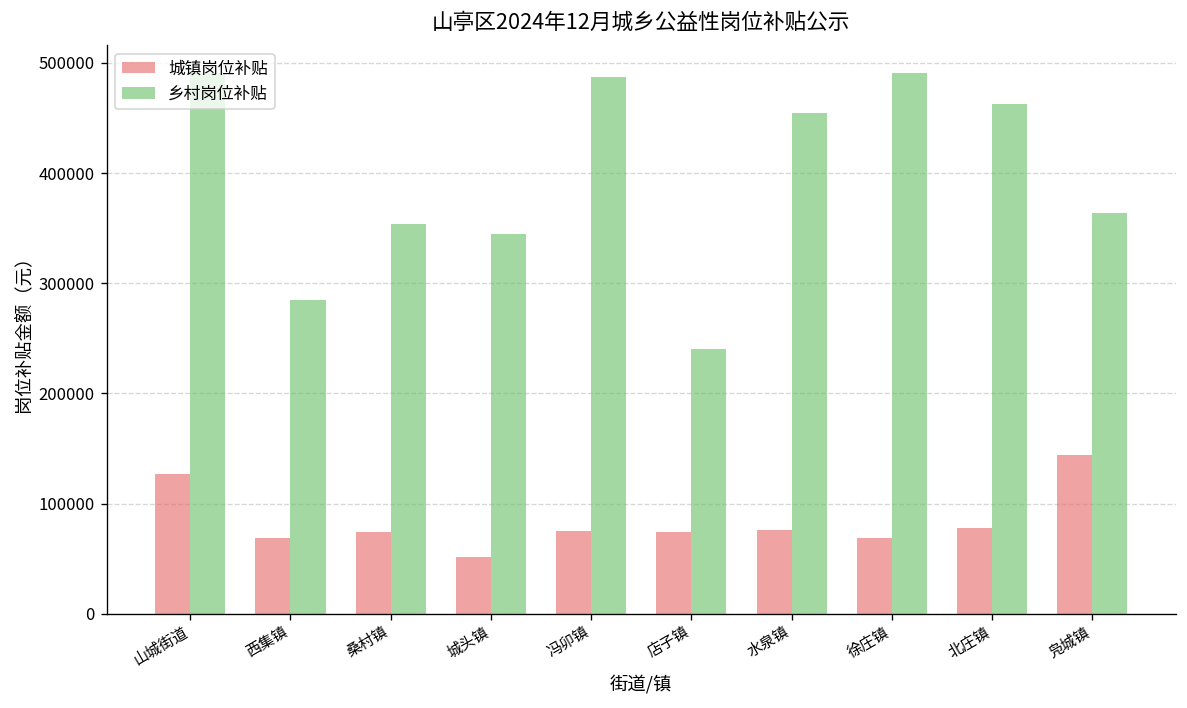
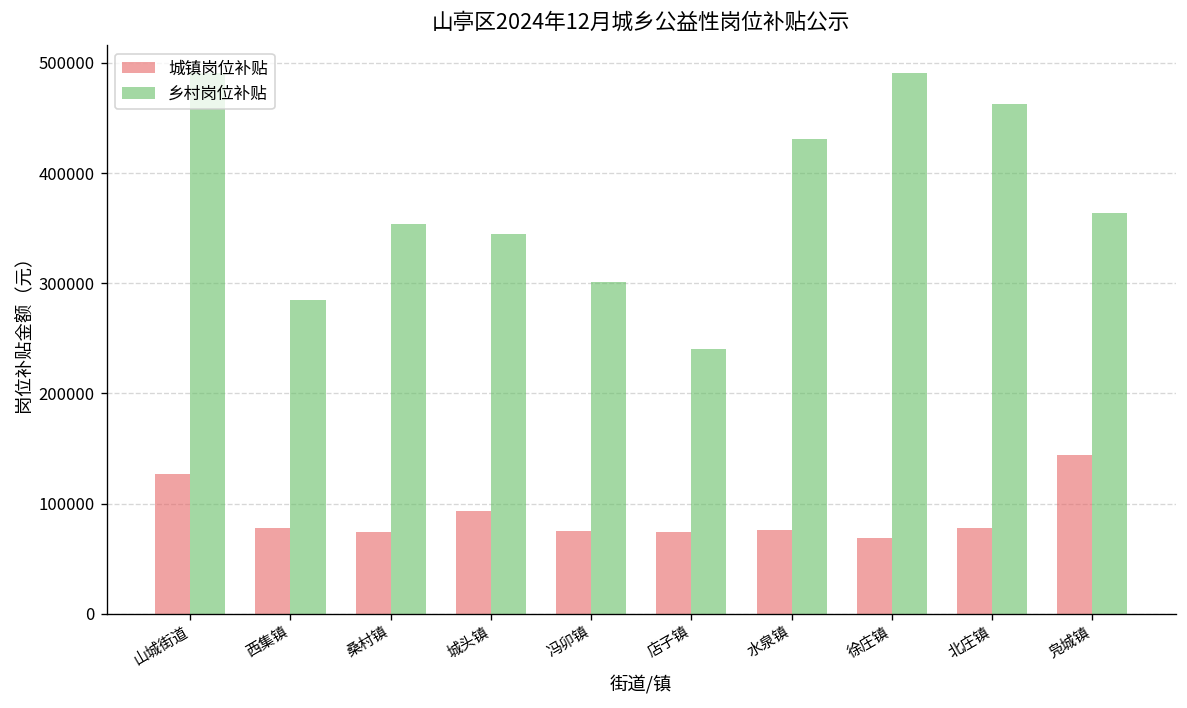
城镇岗位补贴, 西集镇: 70000 -> 80000
城镇岗位补贴, 城头镇: 50000 -> 90000
乡村岗位补贴, 冯卯镇: 490000 -> 300000
乡村岗位补贴, 水泉镇: 450000 -> 430000
